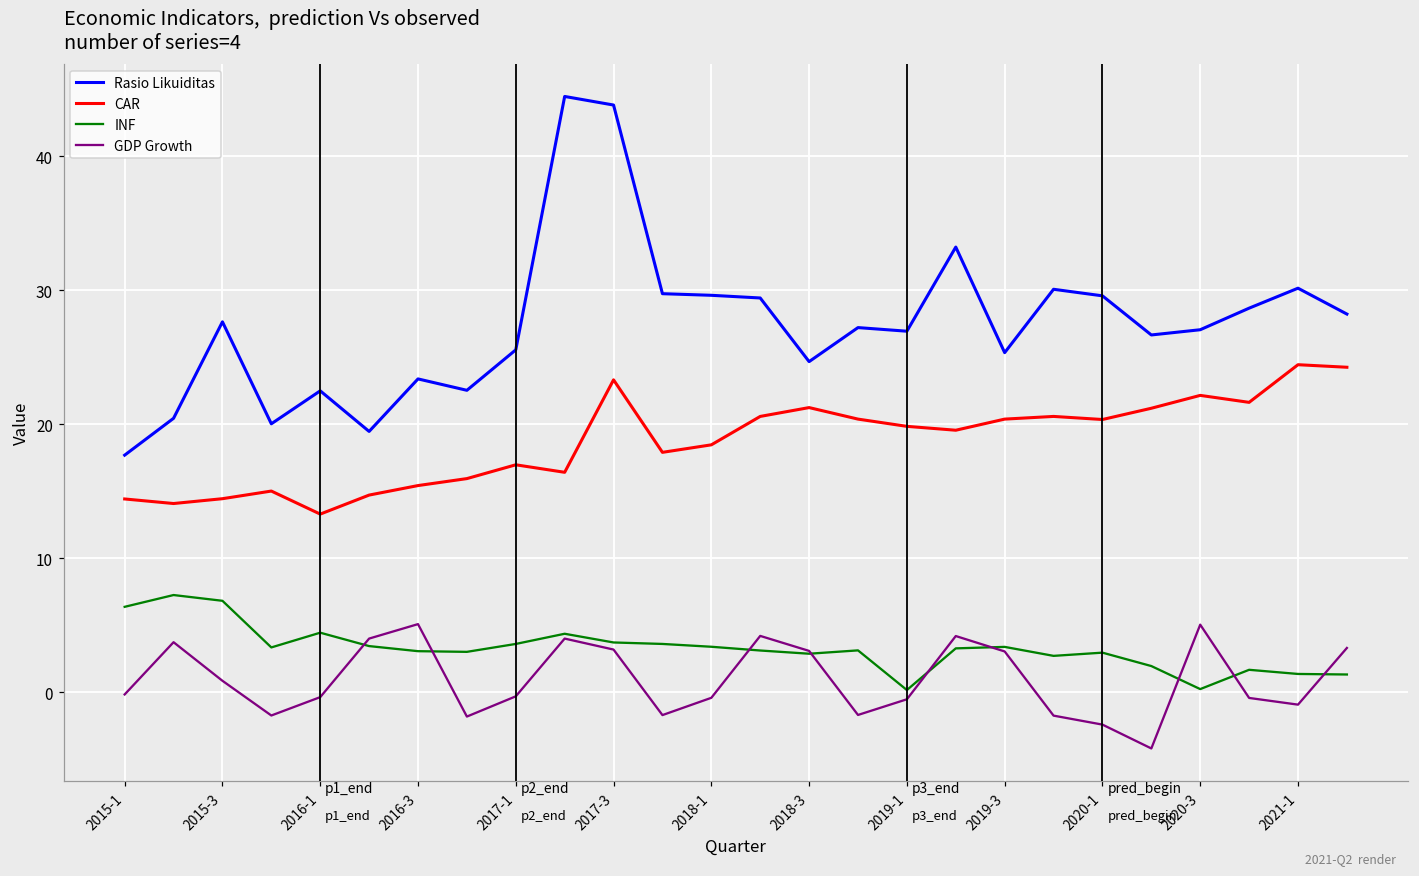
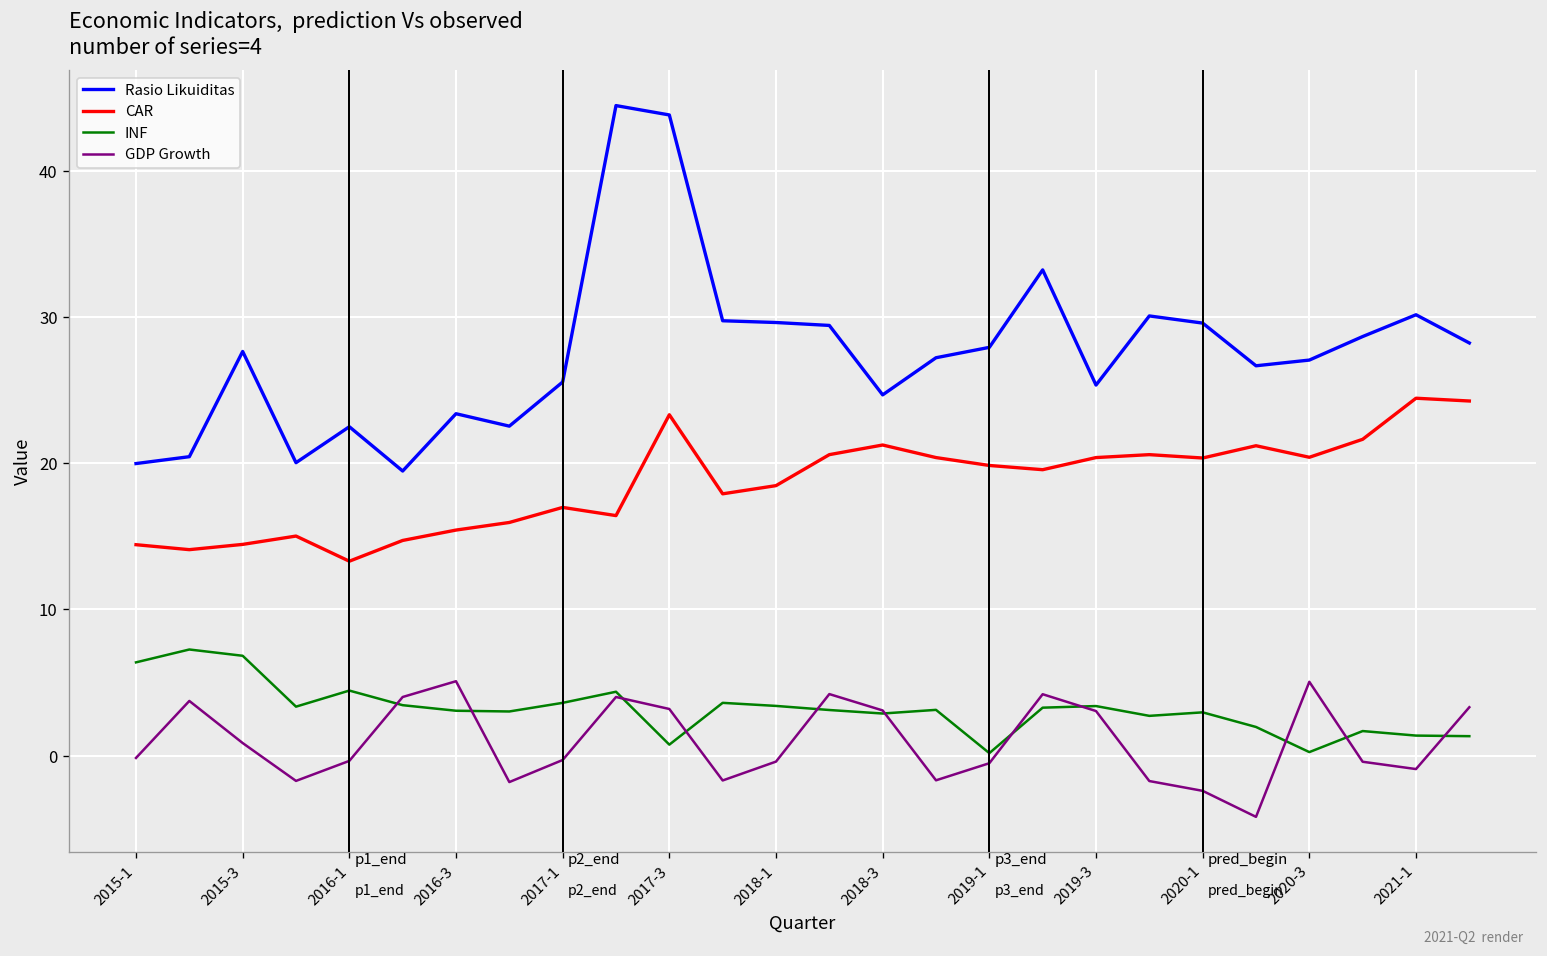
Rasio Likuiditas, 2015-1: 17.7 -> 20.0
INF, 2017-3: 3.7 -> 0.8
Rasio Likuiditas, 2019-1: 27.0 -> 27.9
CAR, 2020-3: 22.2 -> 20.4
